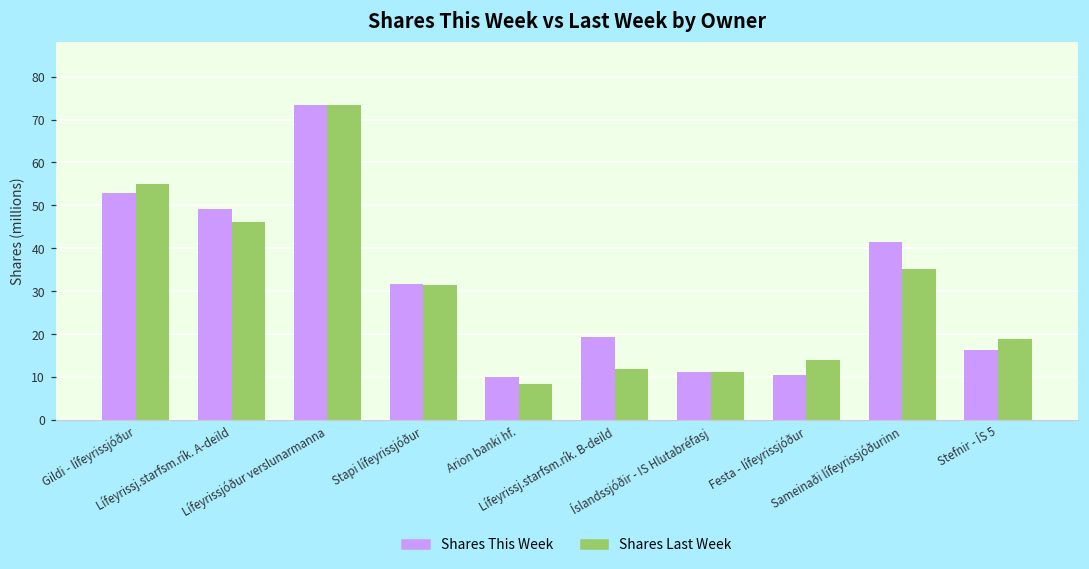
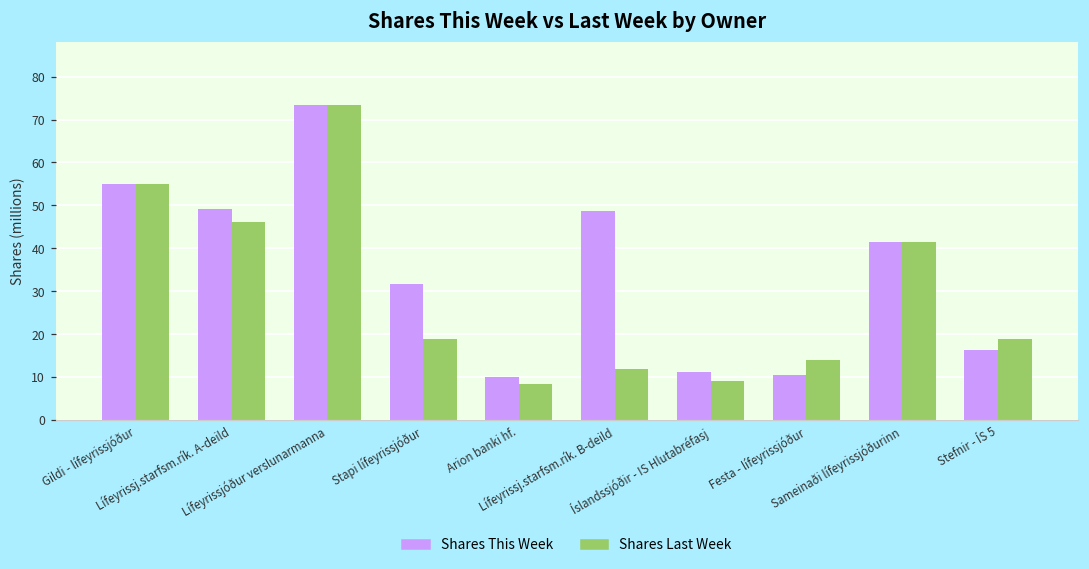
Shares This Week, Gildi - lífeyrissjóður: 53 -> 55
Shares Last Week, Stapi lífeyrissjóður: 31 -> 19
Shares This Week, Lífeyrissj.starfsm.rík. B-deild: 19 -> 49
Shares Last Week, Íslandssjóðir - IS Hlutabréfasj: 11 -> 9
Shares Last Week, Sameinaði lífeyrissjóðurinn: 35 -> 41
